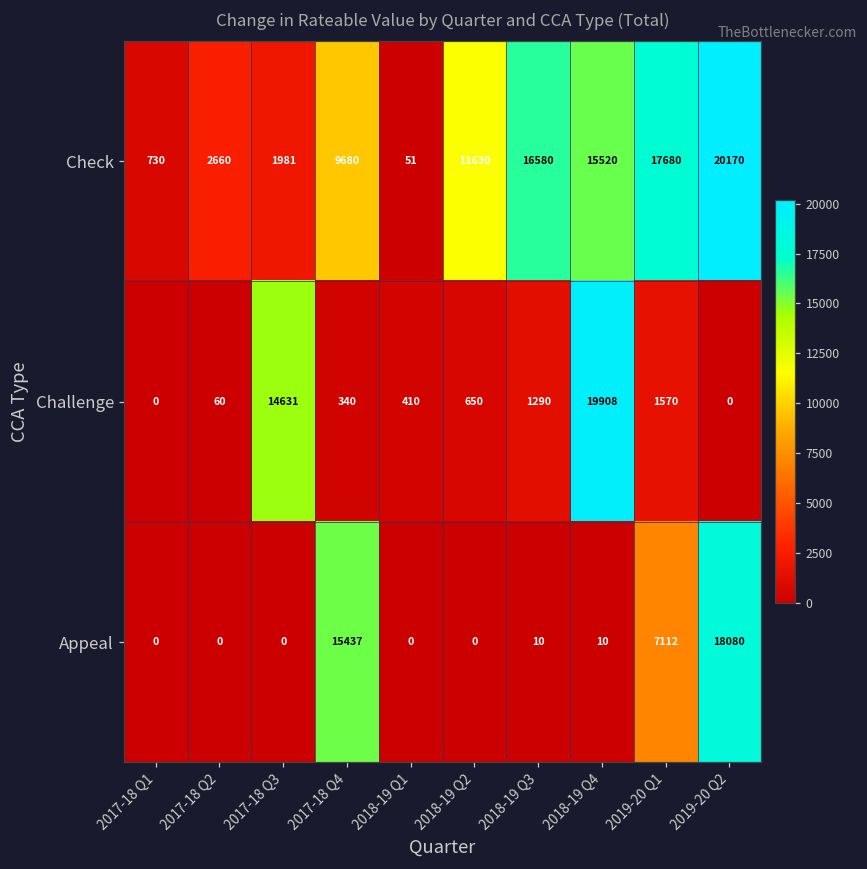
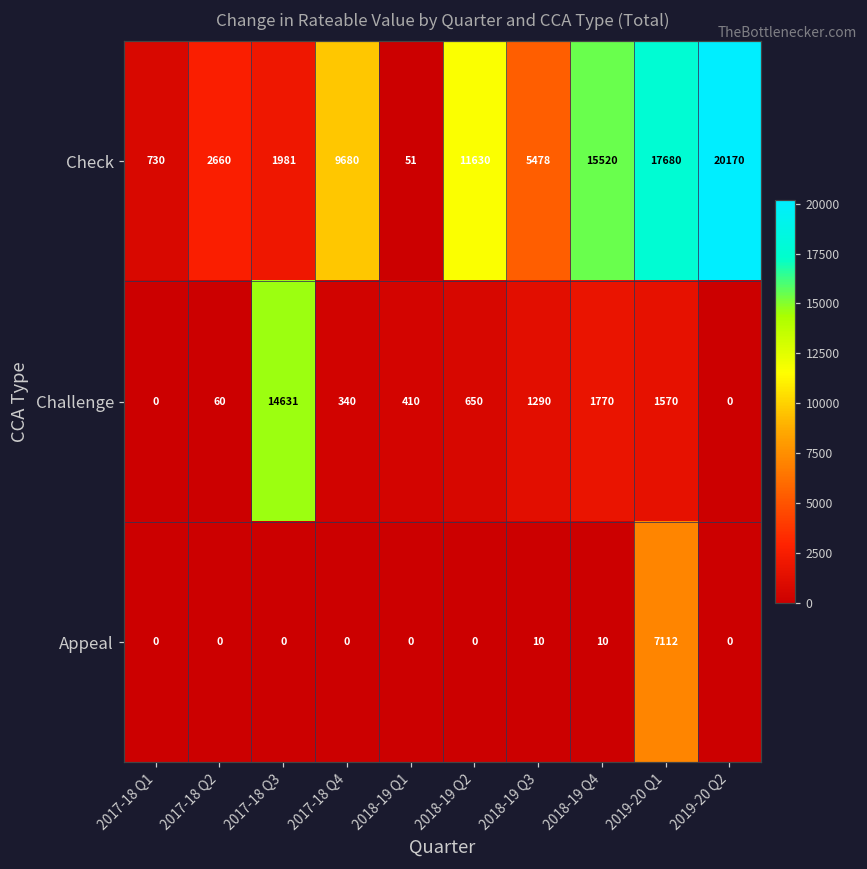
Check, 2018-19 Q3: 16580 -> 5478
Challenge, 2018-19 Q4: 19908 -> 1770
Appeal, 2017-18 Q4: 15437 -> 0
Appeal, 2019-20 Q2: 18080 -> 0
